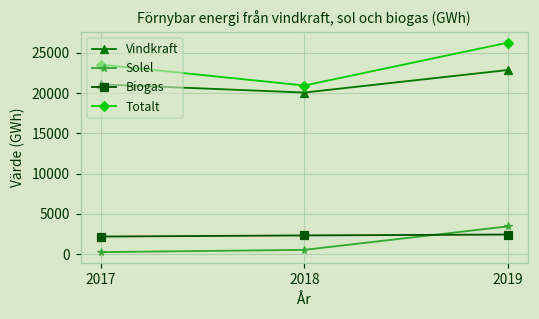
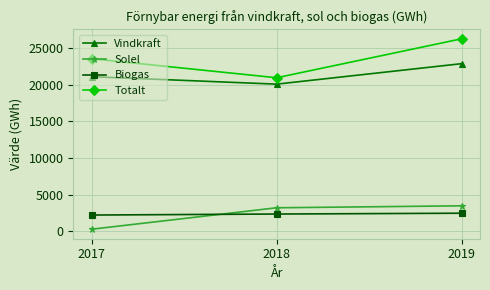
Solel, 2018: 1000 -> 3000
